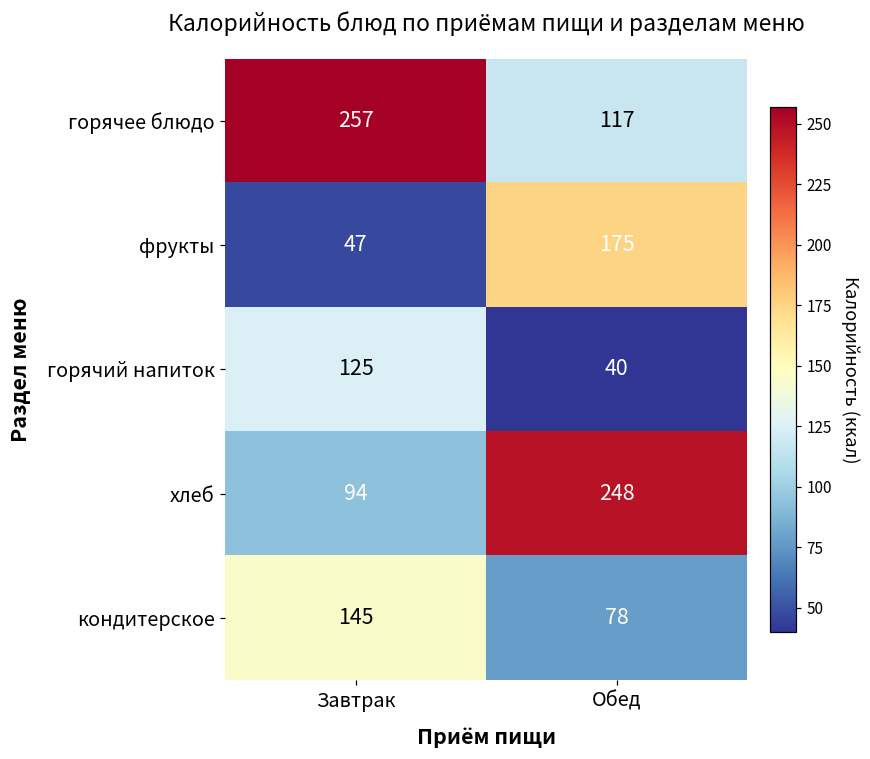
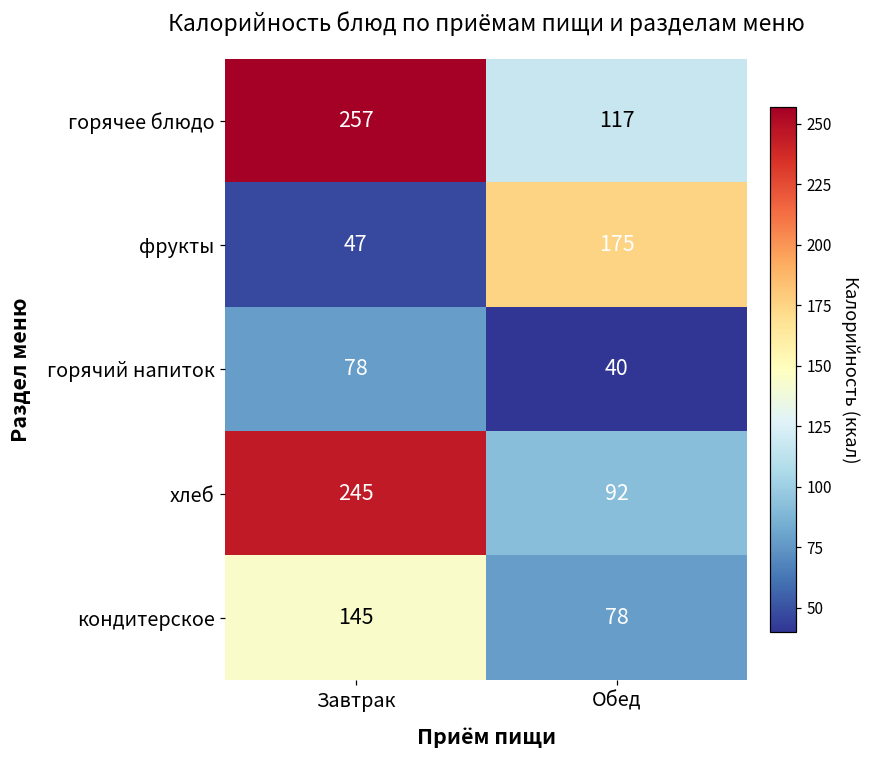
горячий напиток, Завтрак: 125 -> 78
хлеб, Завтрак: 94 -> 245
хлеб, Обед: 248 -> 92
